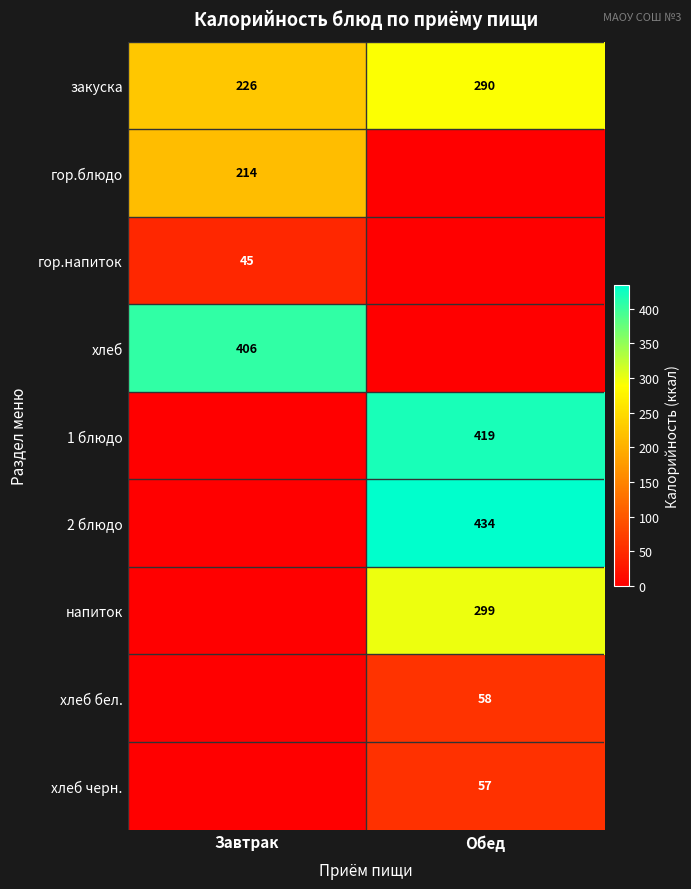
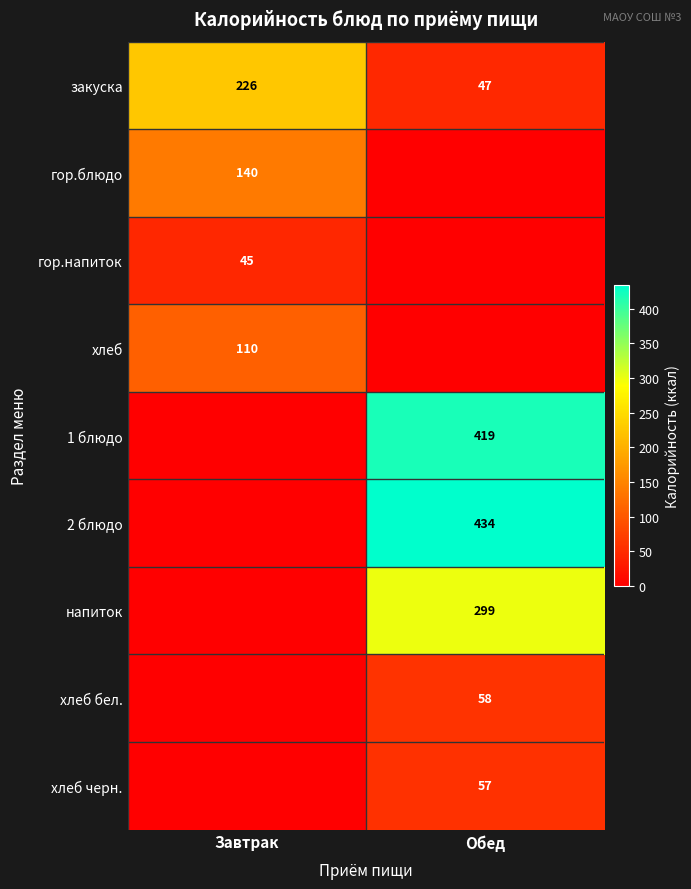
закуска, Обед: 290 -> 47
гор.блюдо, Завтрак: 214 -> 140
хлеб, Завтрак: 406 -> 110
